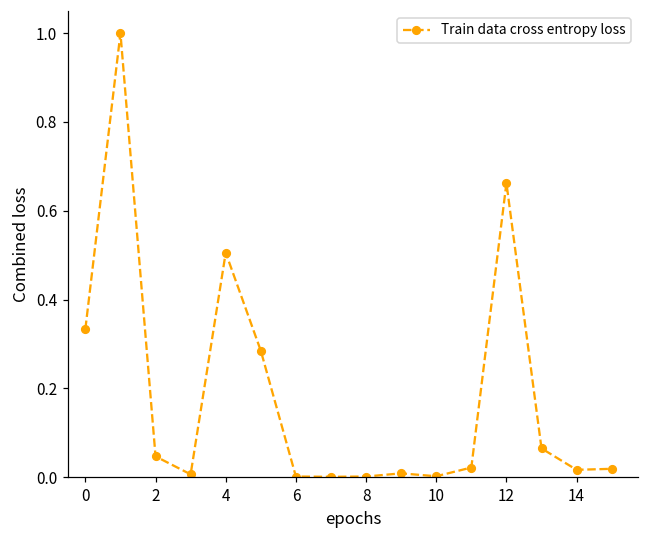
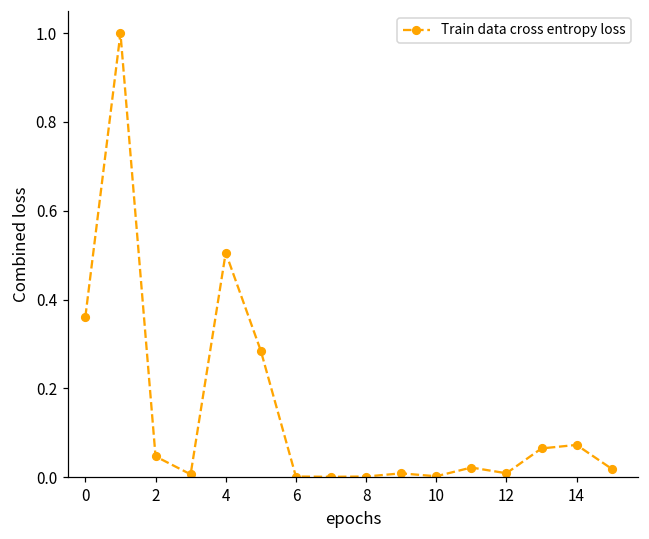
0: 0.33 -> 0.36
12: 0.66 -> 0.01
14: 0.02 -> 0.07
